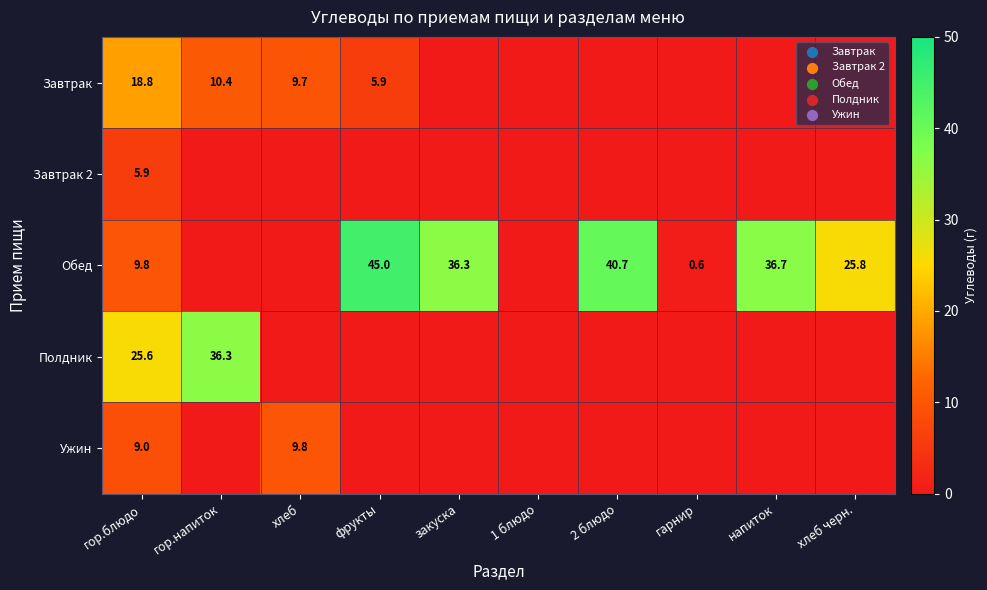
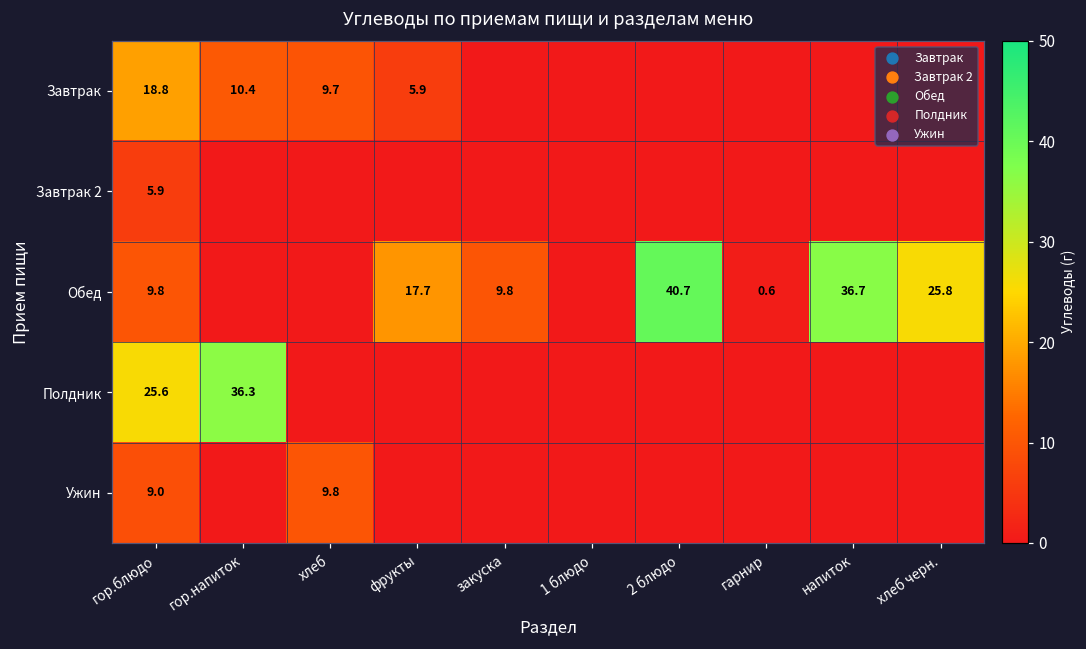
Обед, фрукты: 45.0 -> 17.7
Обед, закуска: 36.3 -> 9.8
